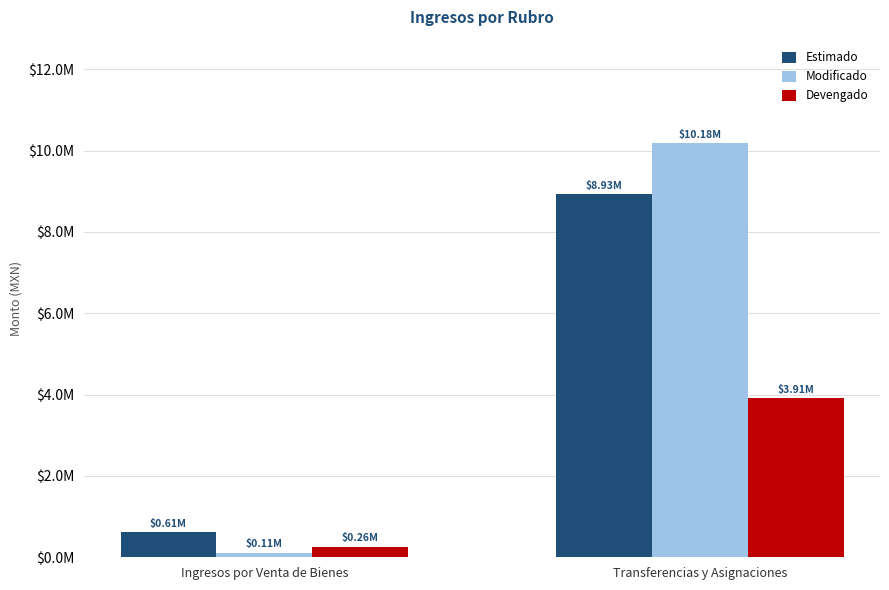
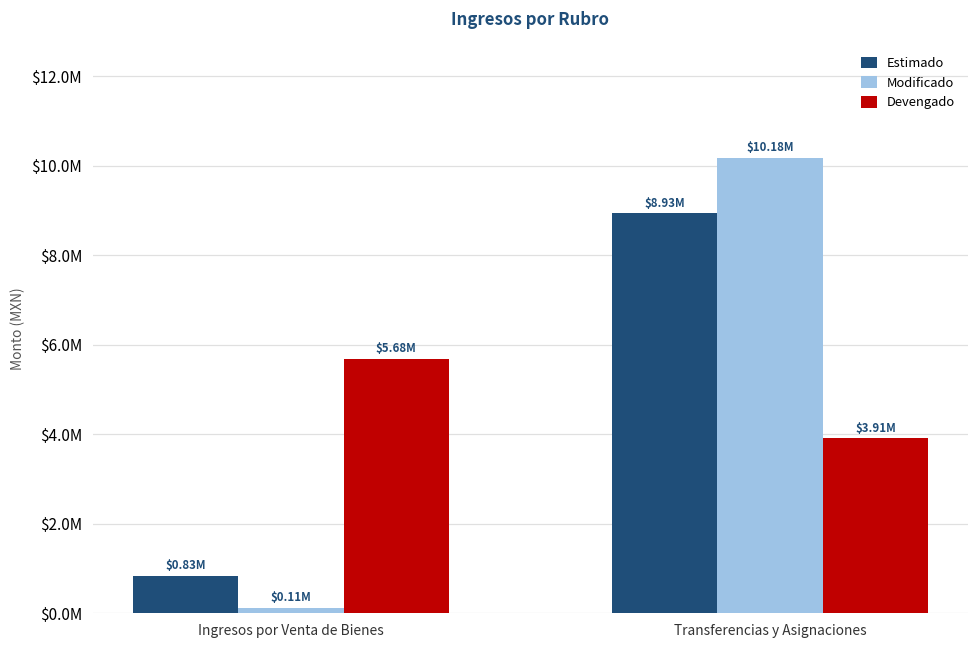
Estimado, Ingresos por Venta de Bienes: $0.61M -> $0.83M
Devengado, Ingresos por Venta de Bienes: $0.26M -> $5.68M
